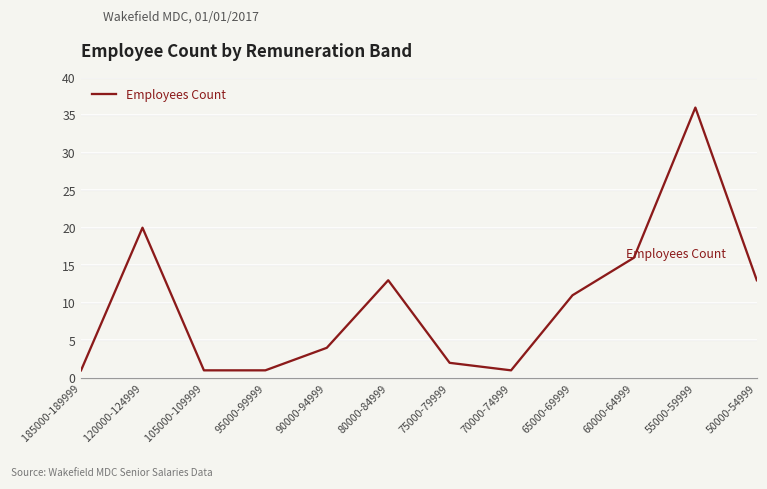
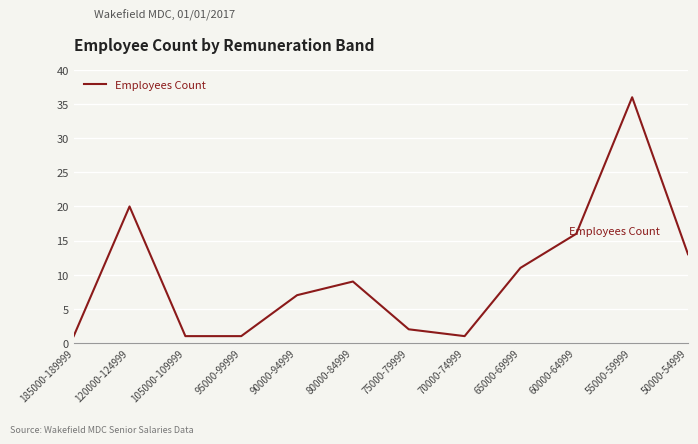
90000-94999: 4 -> 7
80000-84999: 13 -> 9
